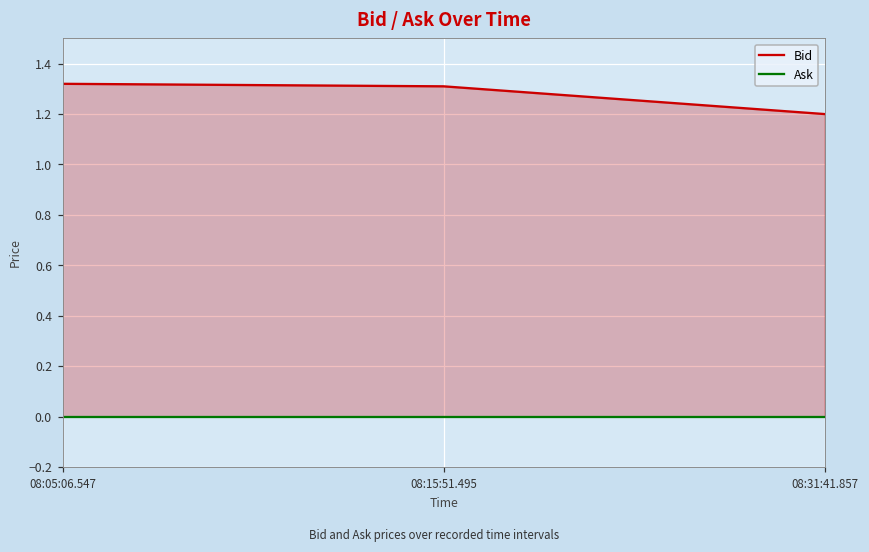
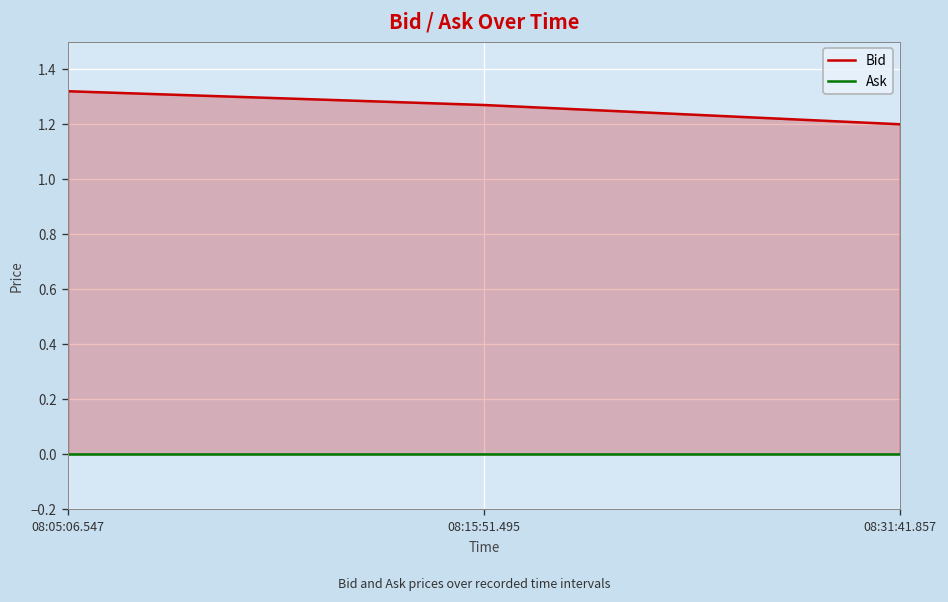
Bid, 08:15:51.495: 1.31 -> 1.27
